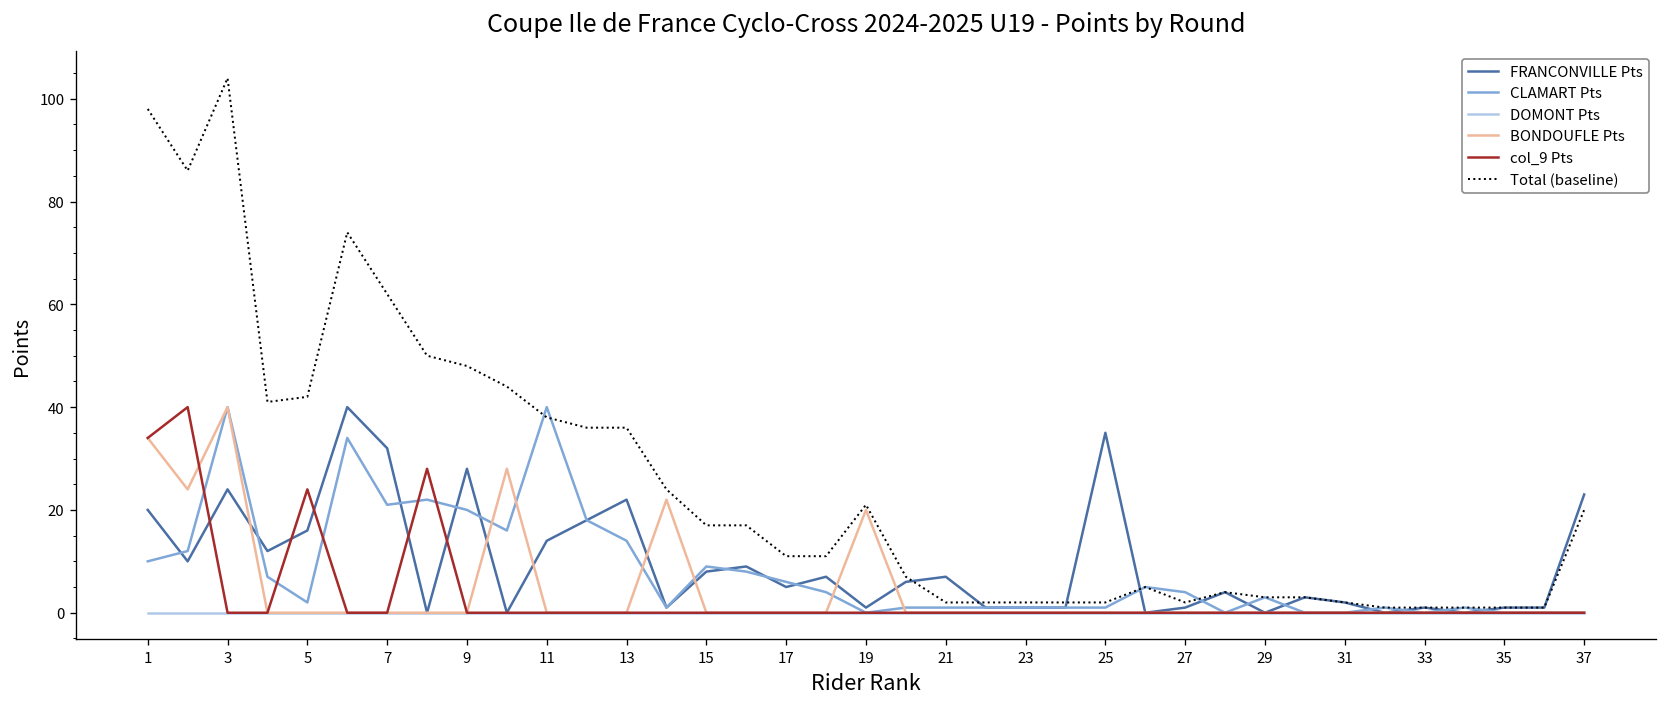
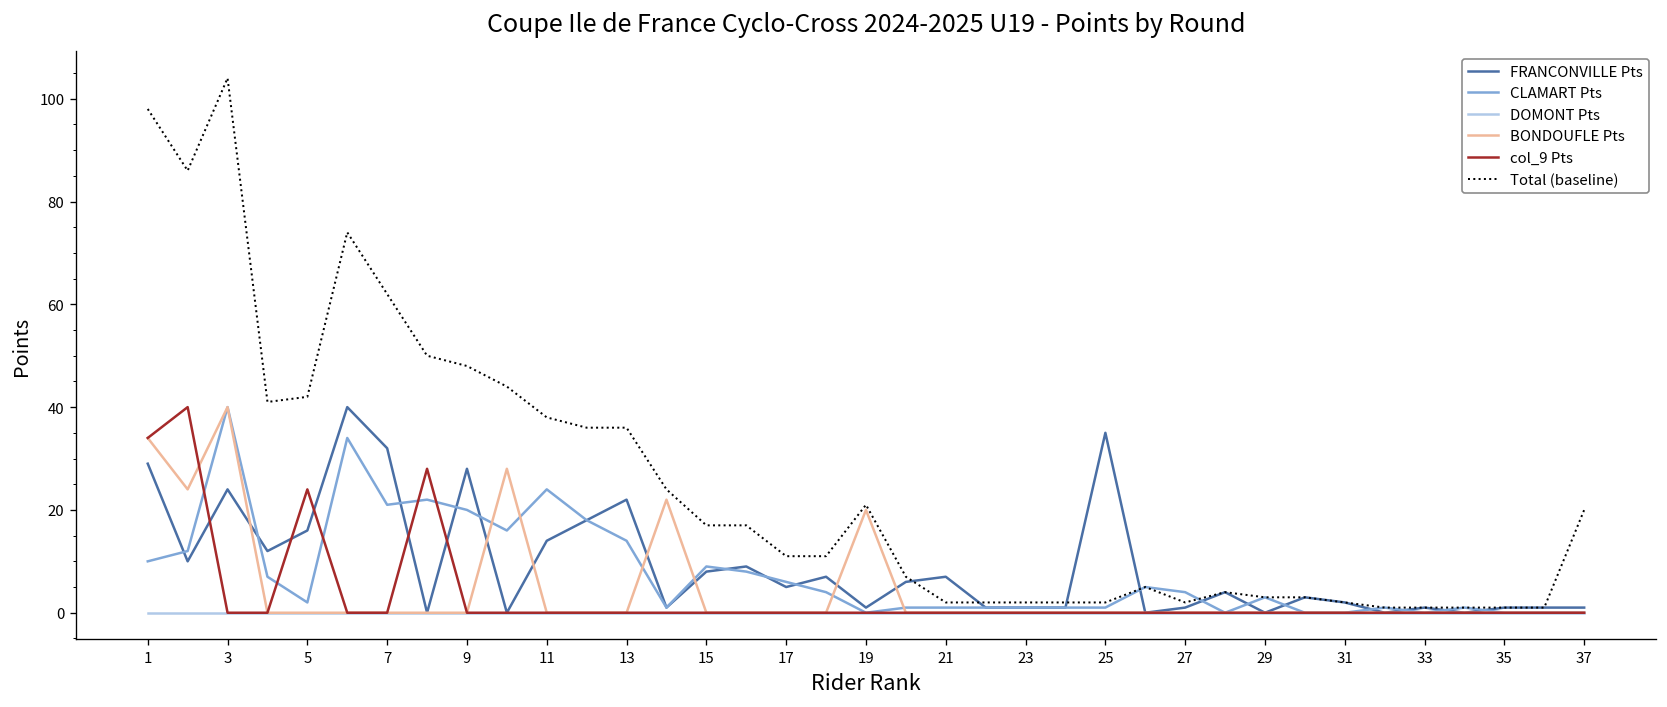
FRANCONVILLE Pts, 1: 20 -> 29
CLAMART Pts, 11: 40 -> 24
FRANCONVILLE Pts, 37: 23 -> 1
